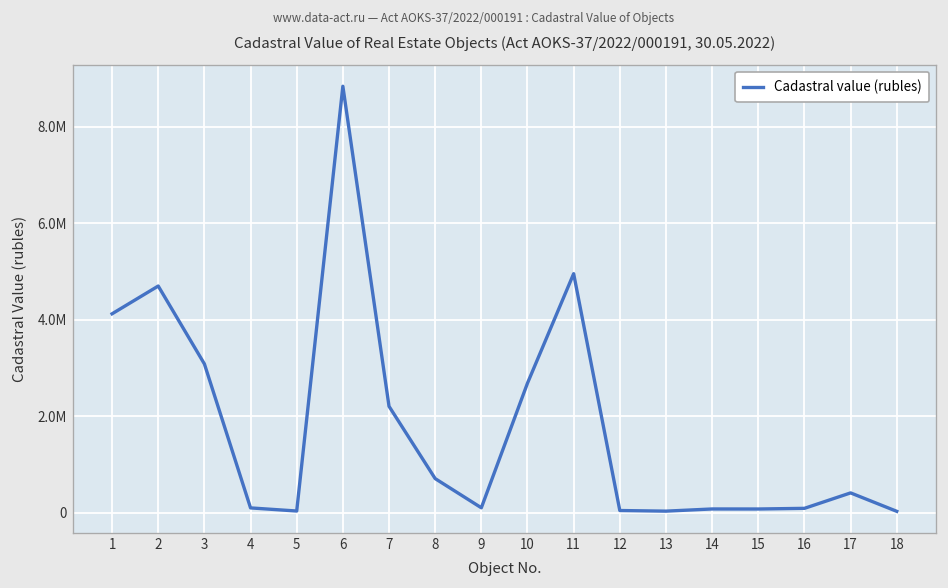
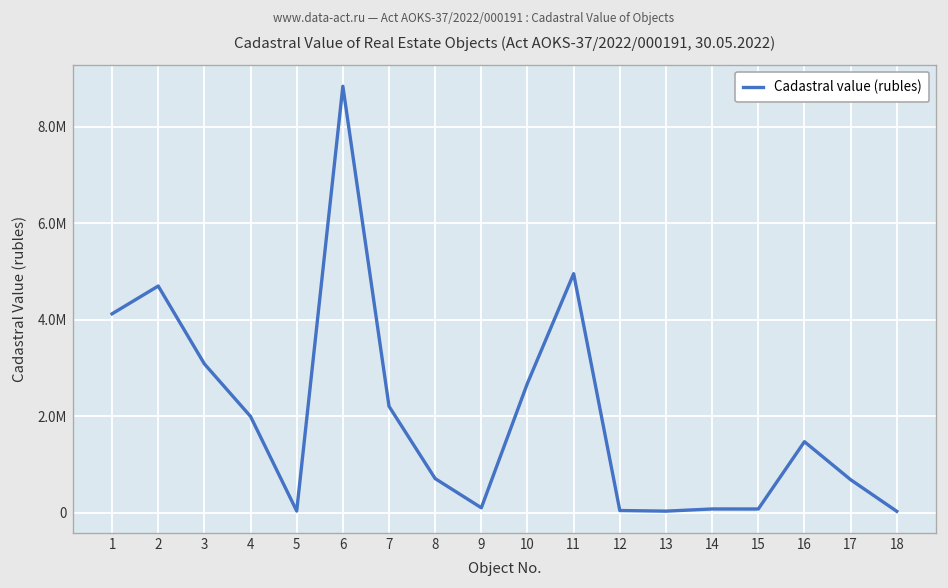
4: 100000 -> 2000000
16: 100000 -> 1500000
17: 400000 -> 700000
